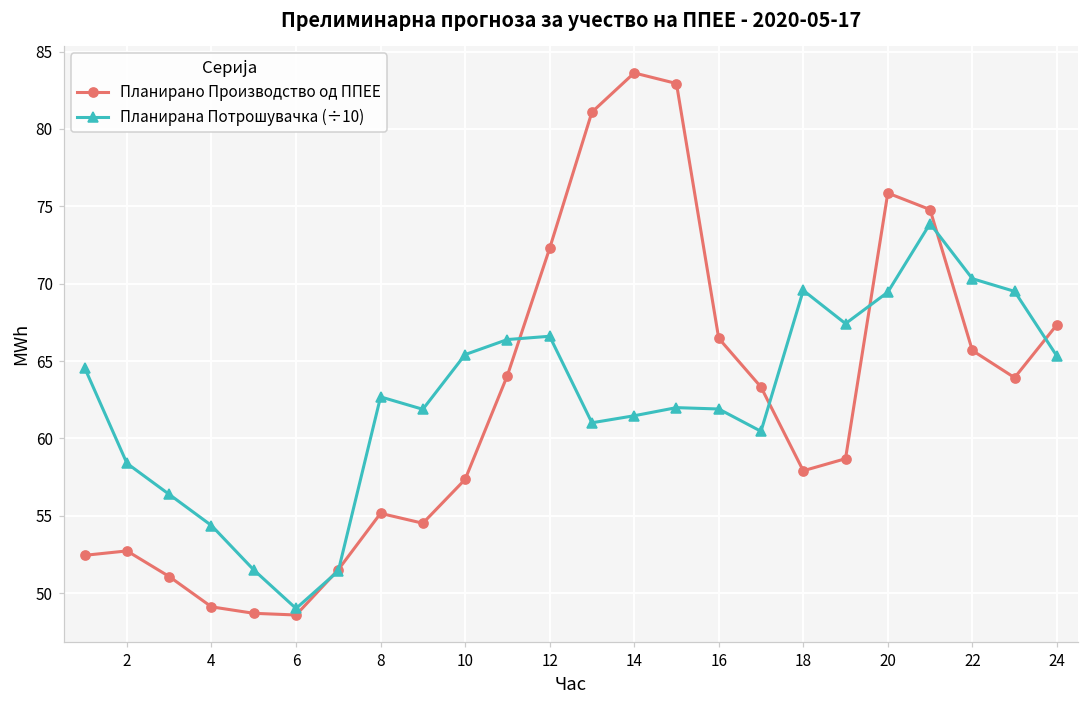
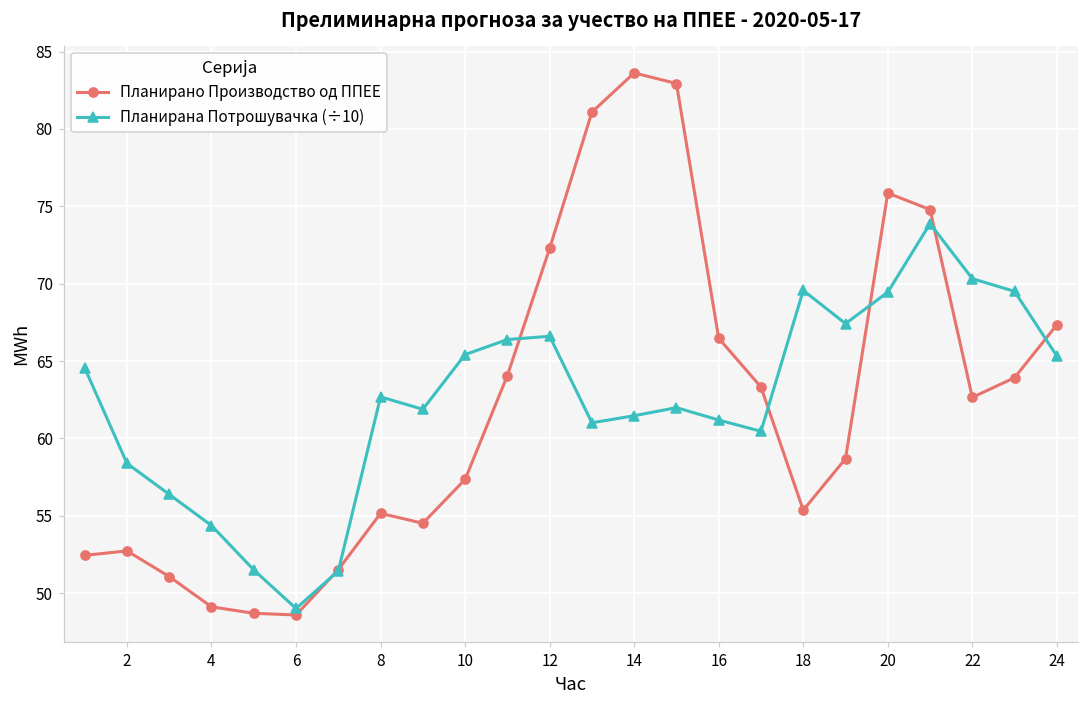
Планирана Потрошувачка (÷10), 16: 61.9 -> 61.2
Планирано Производство од ППЕЕ, 18: 57.9 -> 55.4
Планирано Производство од ППЕЕ, 22: 65.7 -> 62.7
